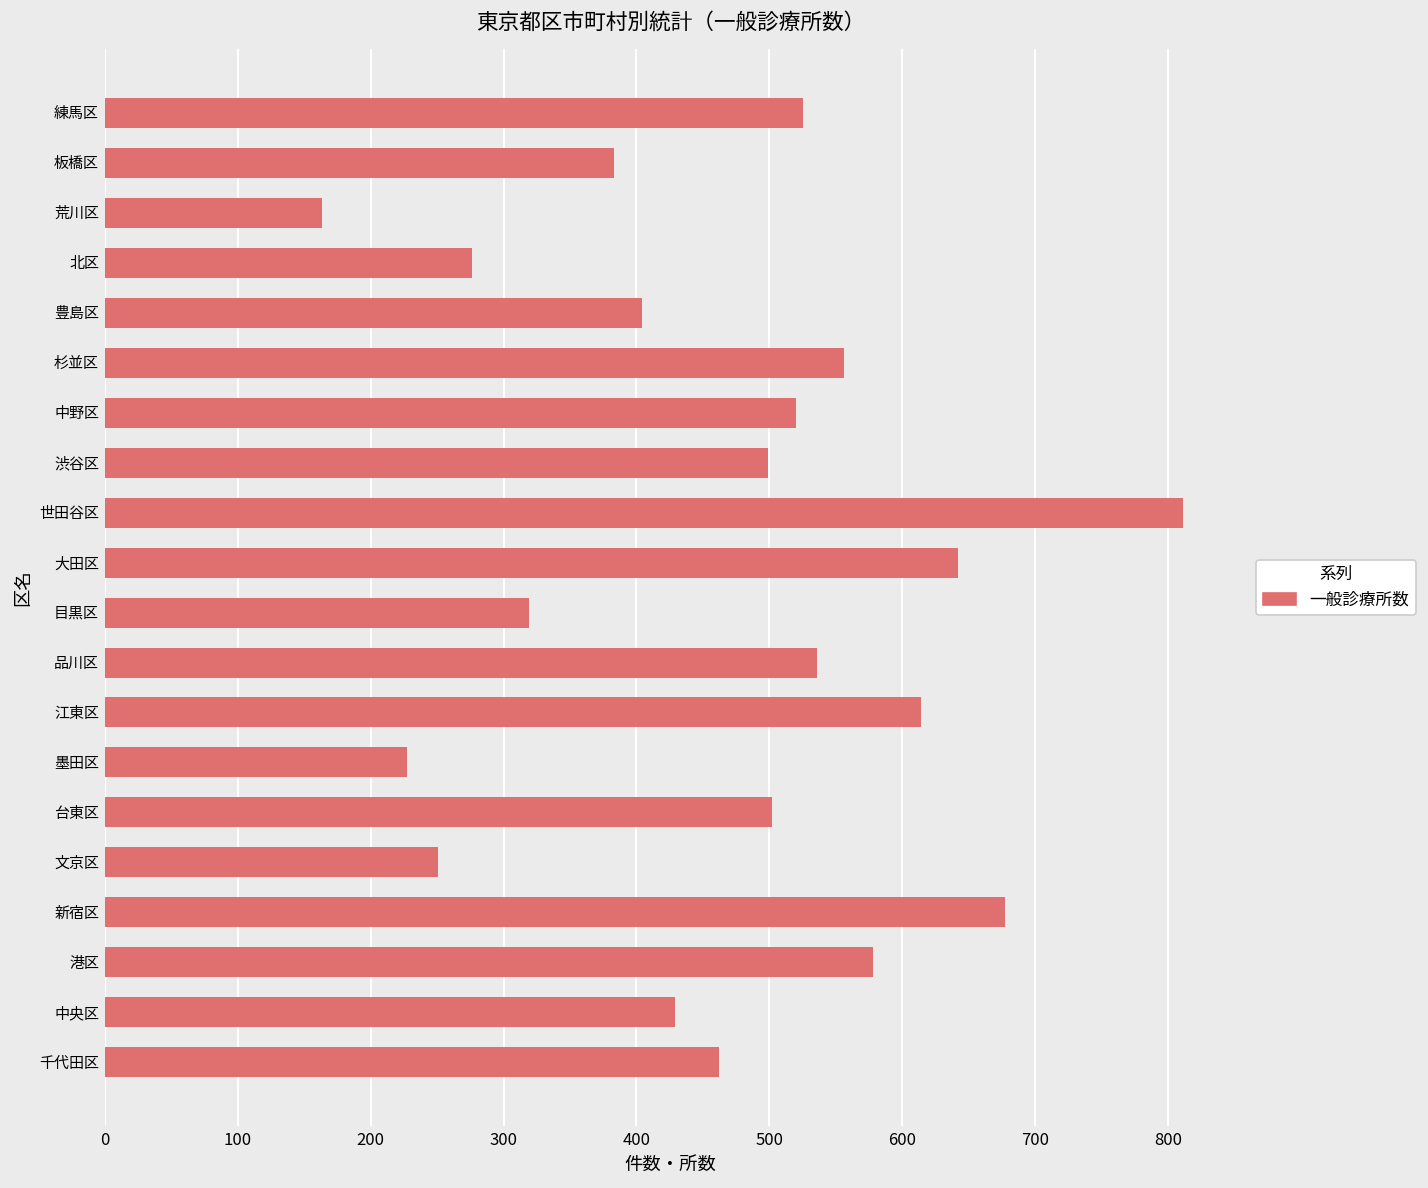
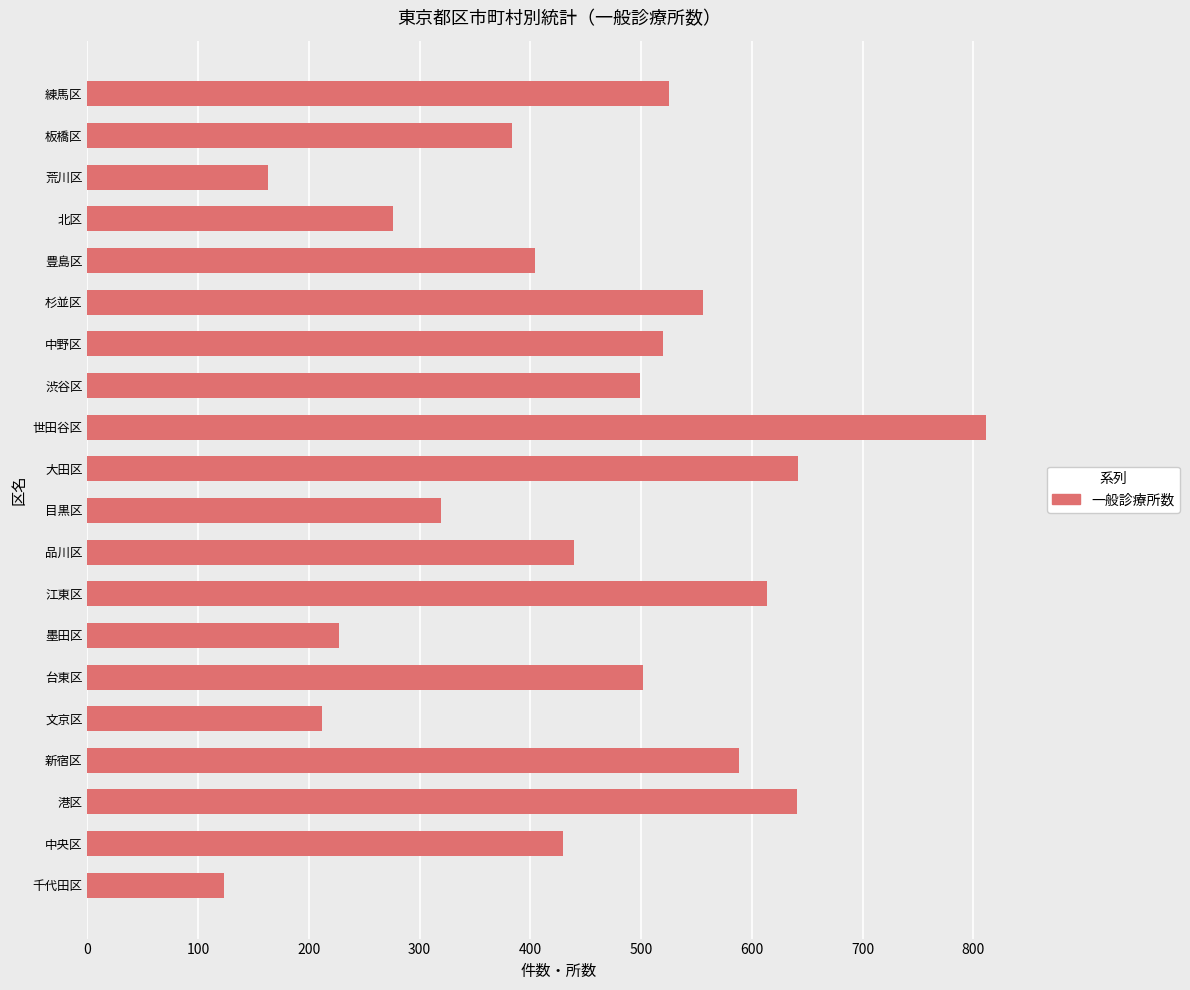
品川区: 536 -> 439
文京区: 251 -> 212
新宿区: 677 -> 588
港区: 578 -> 641
千代田区: 462 -> 123
